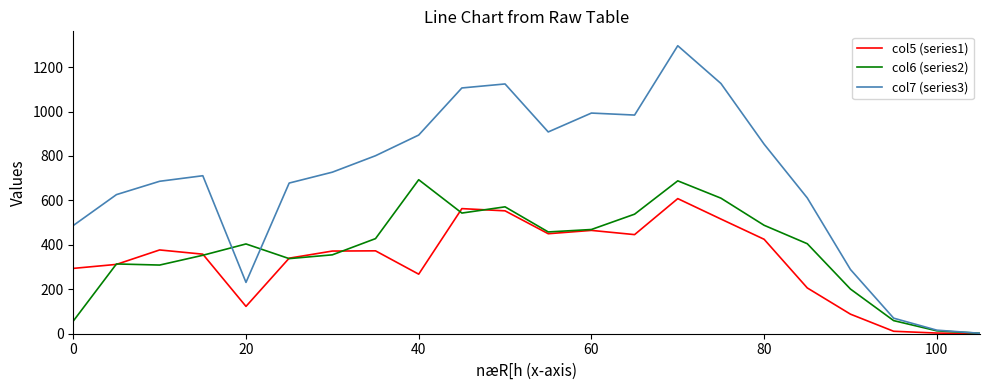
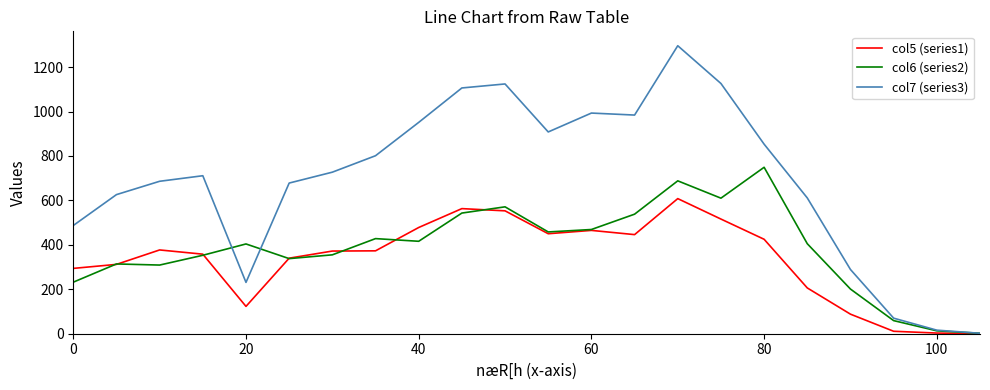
col6 (series2), 0: 60 -> 230
col5 (series1), 40: 270 -> 480
col6 (series2), 40: 690 -> 420
col7 (series3), 40: 890 -> 950
col6 (series2), 80: 490 -> 750
